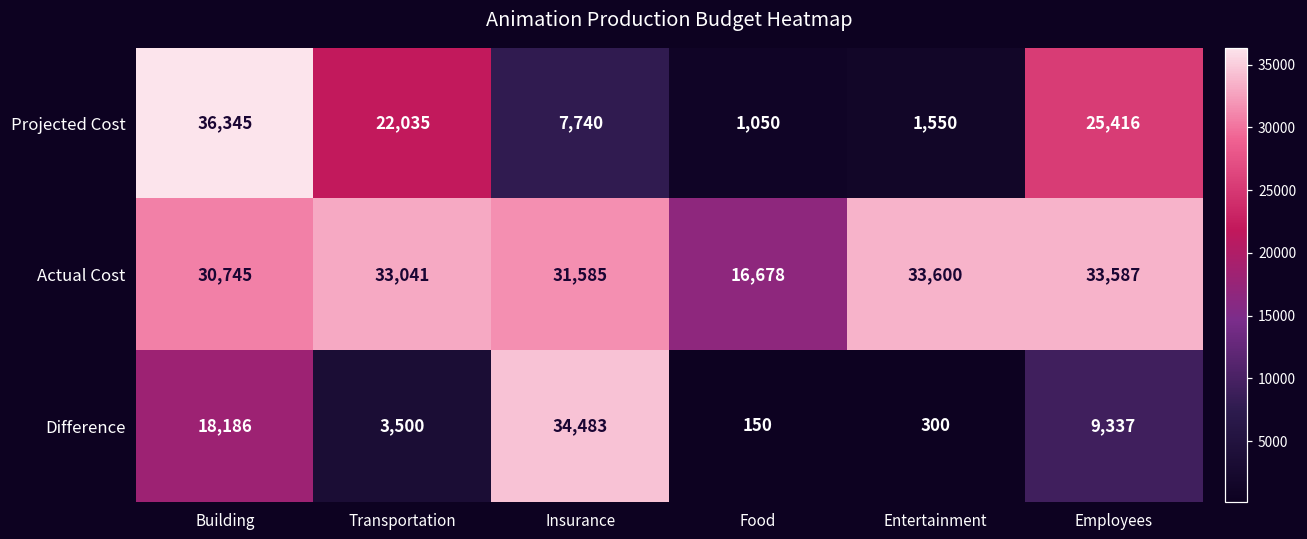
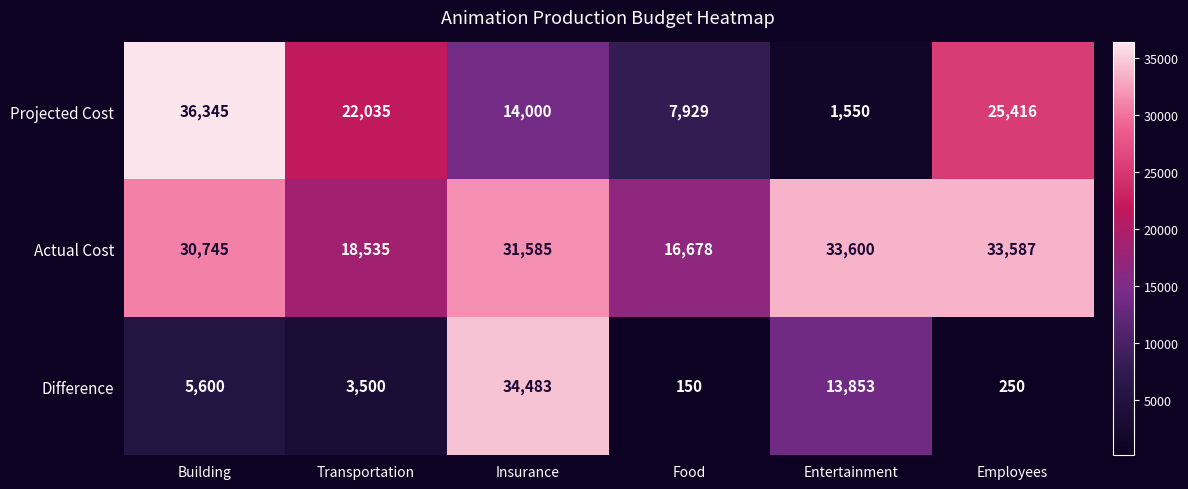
Projected Cost, Insurance: 7,740 -> 14,000
Projected Cost, Food: 1,050 -> 7,929
Actual Cost, Transportation: 33,041 -> 18,535
Difference, Building: 18,186 -> 5,600
Difference, Entertainment: 300 -> 13,853
Difference, Employees: 9,337 -> 250
